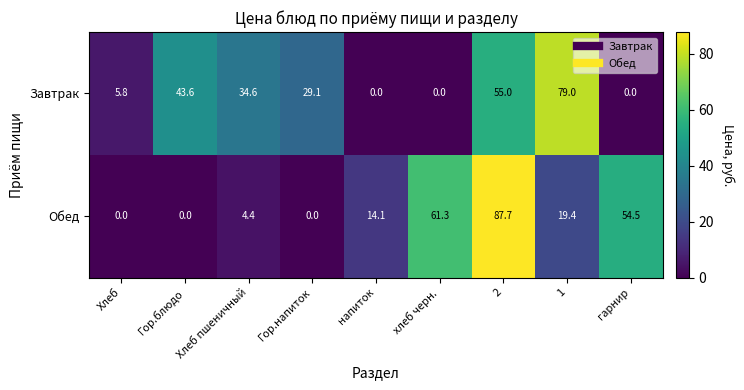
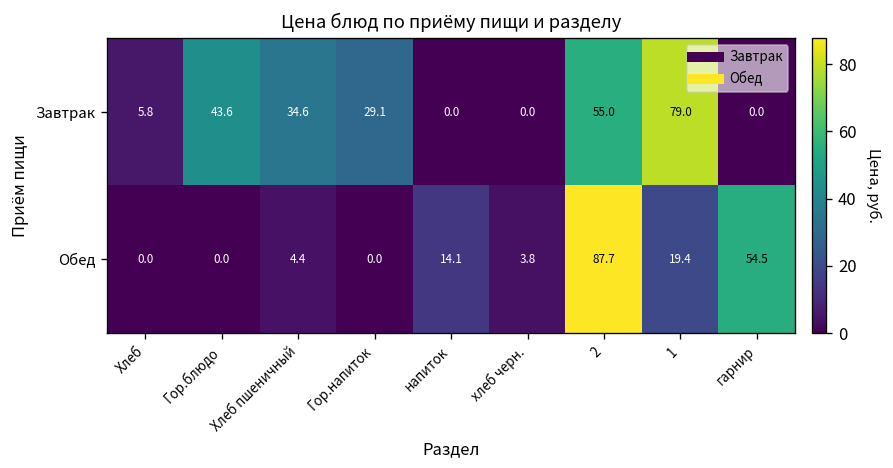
Обед, хлеб черн.: 61.3 -> 3.8
